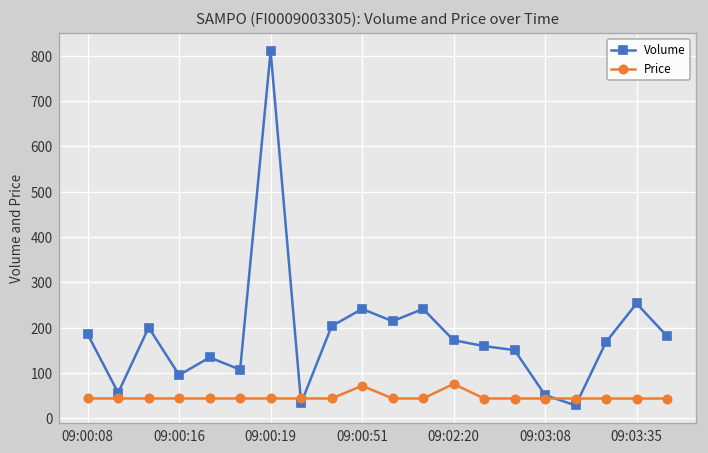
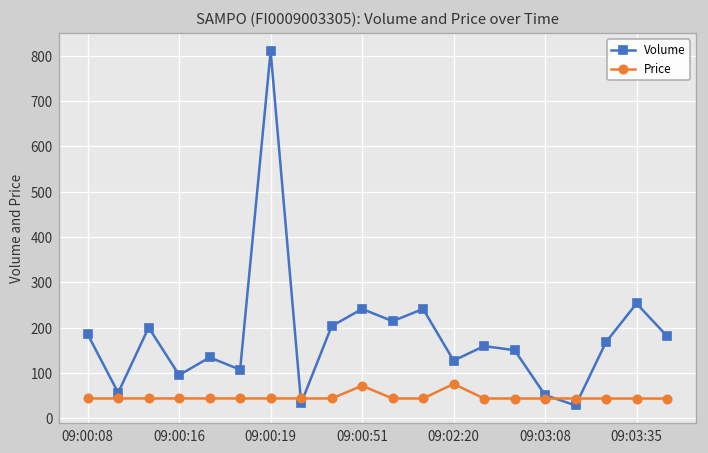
Volume, 09:02:20: 170 -> 130
